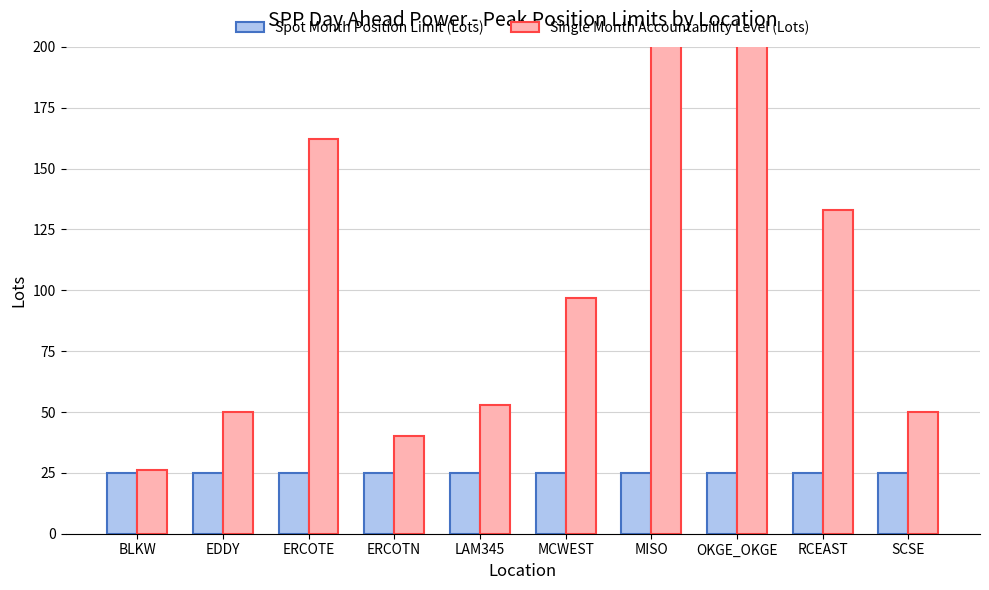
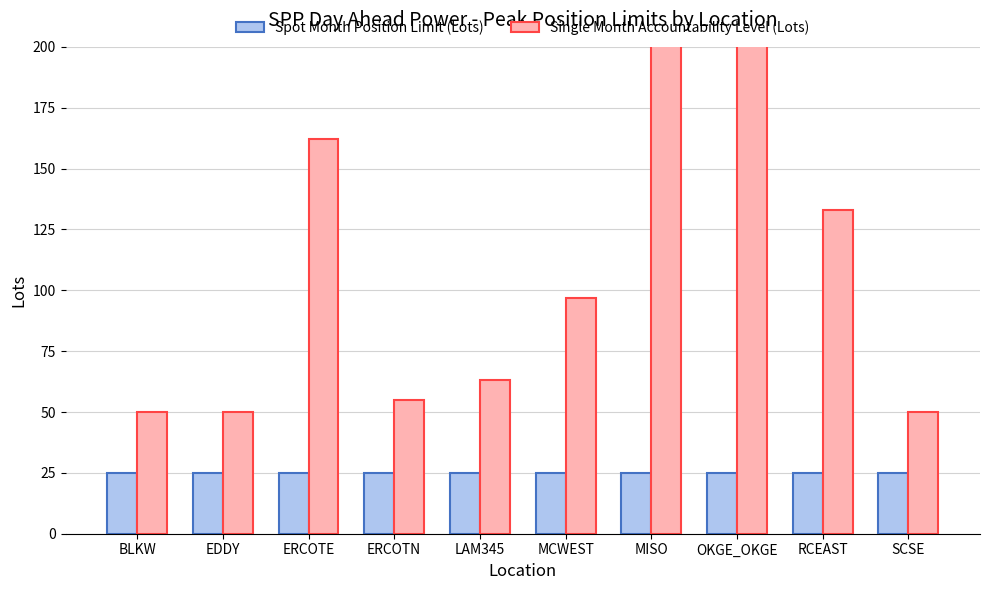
Single Month Accountability Level (Lots), BLKW: 26 -> 50
Single Month Accountability Level (Lots), ERCOTN: 40 -> 55
Single Month Accountability Level (Lots), LAM345: 53 -> 63
